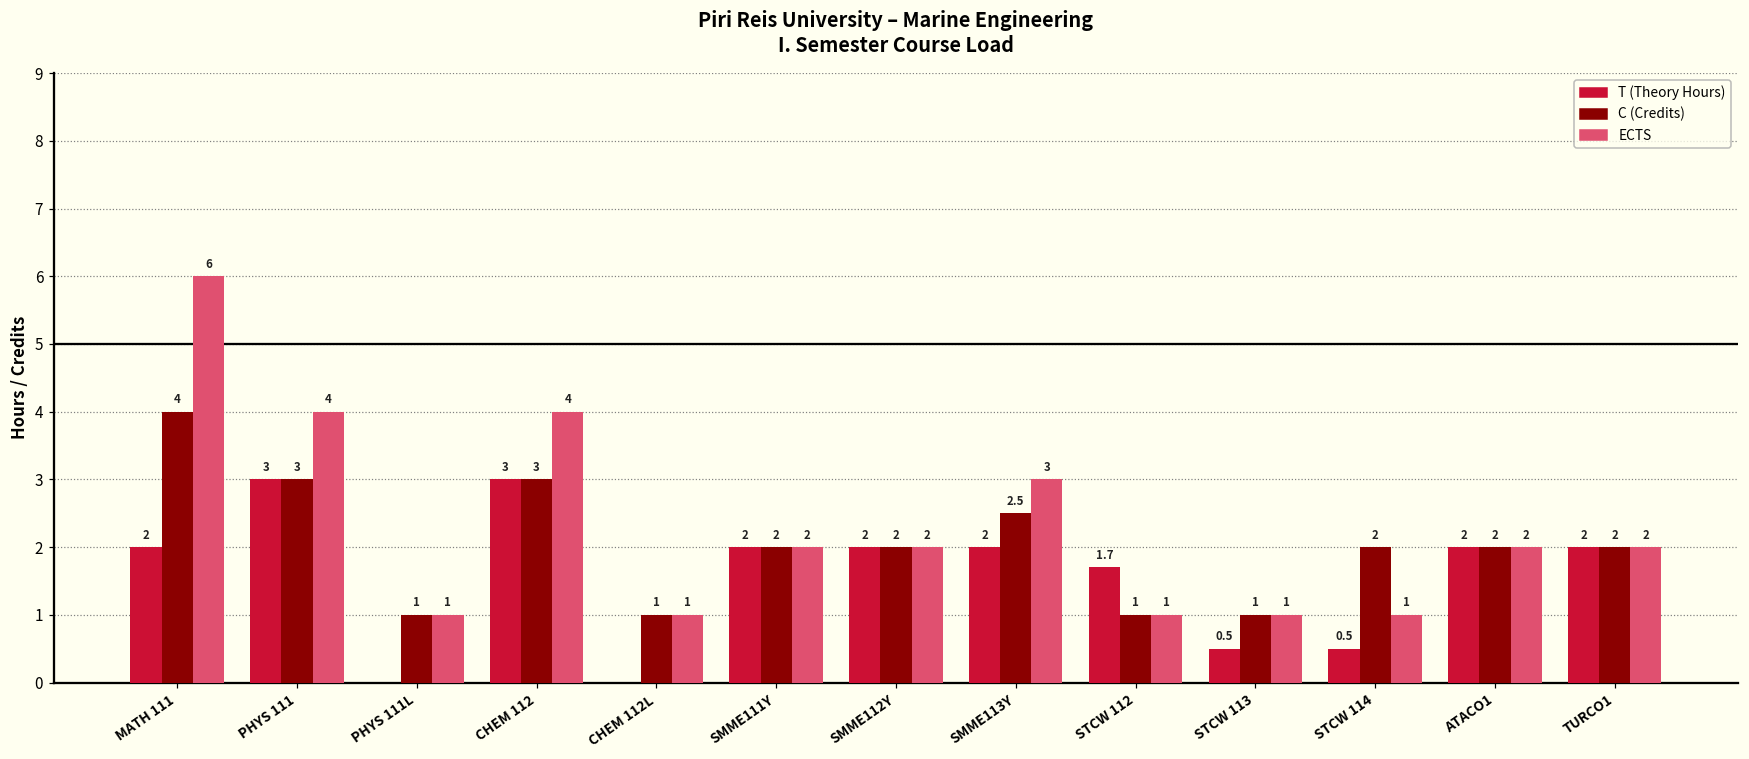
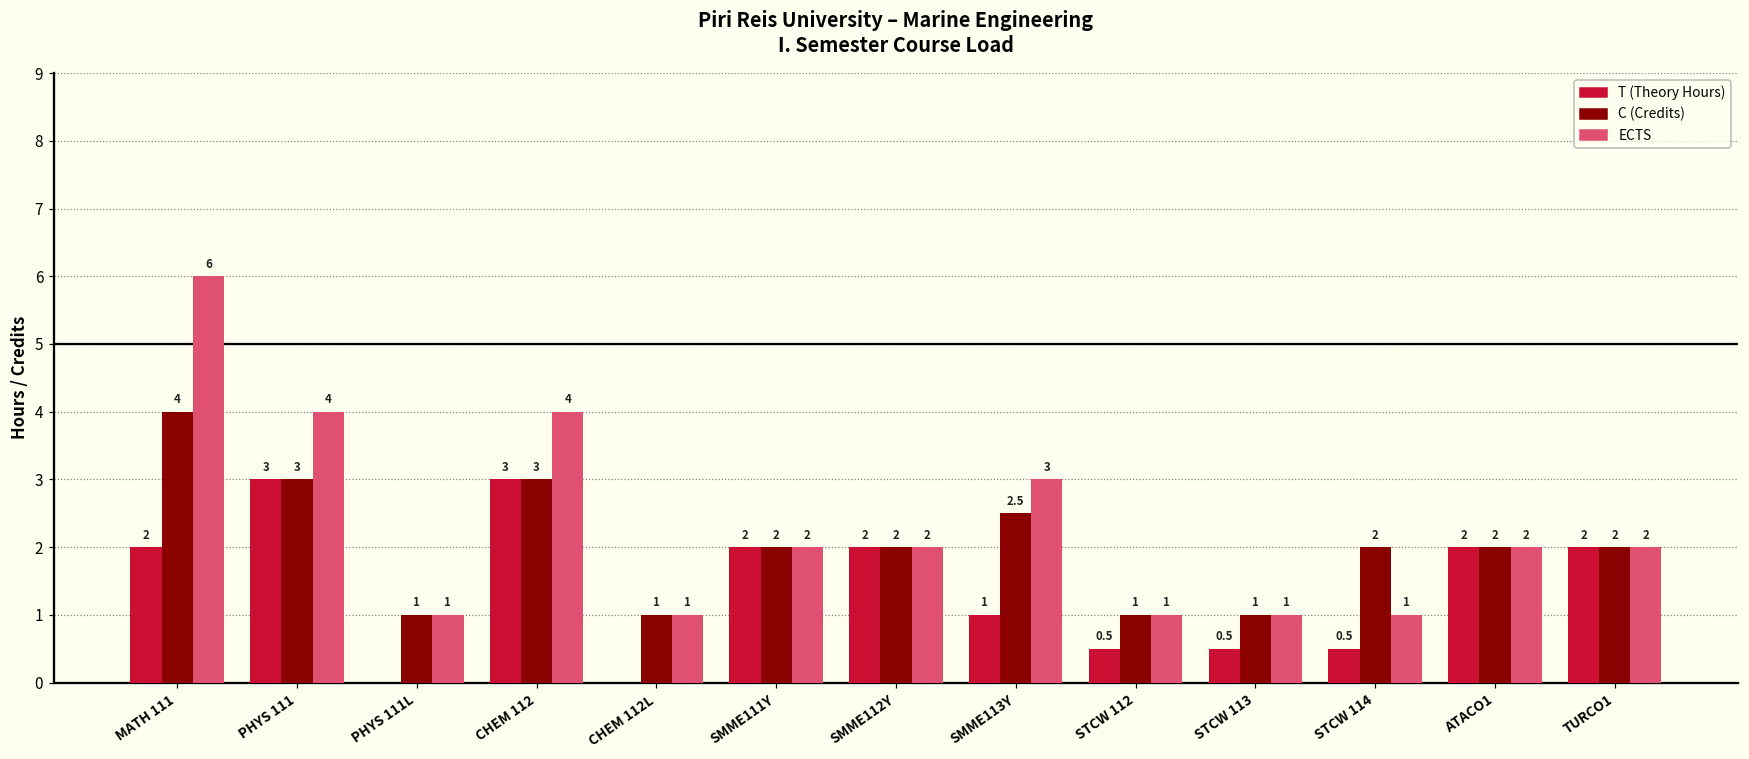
T (Theory Hours), SMME113Y: 2 -> 1
T (Theory Hours), STCW 112: 1.7 -> 0.5
